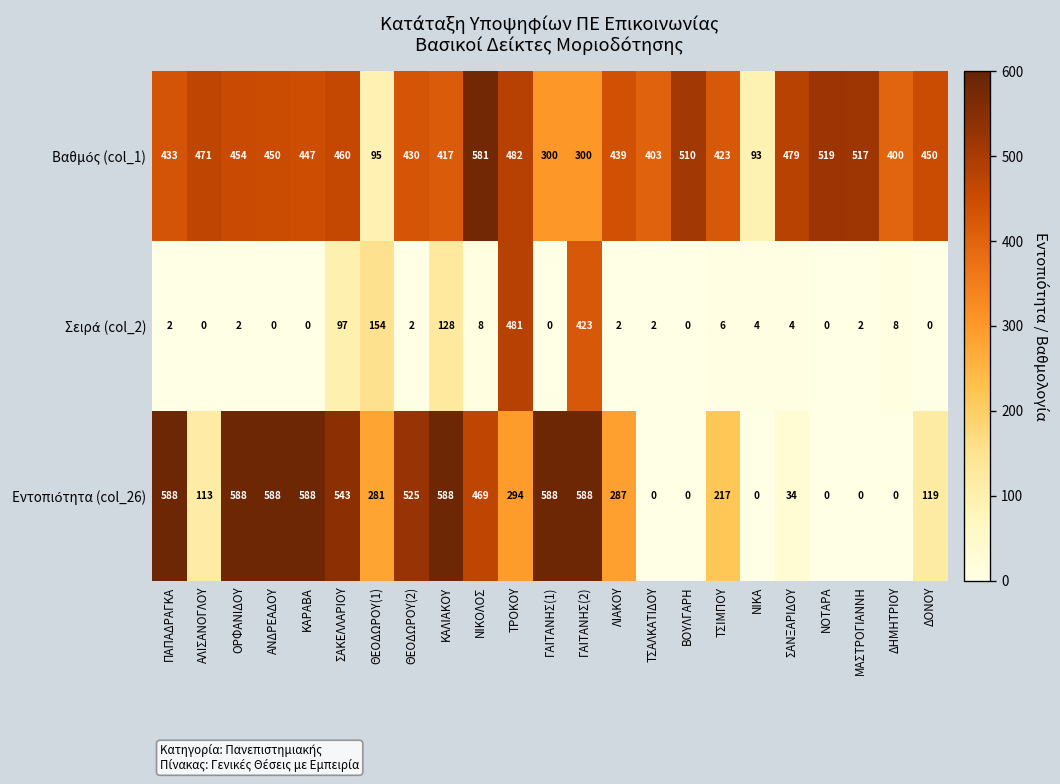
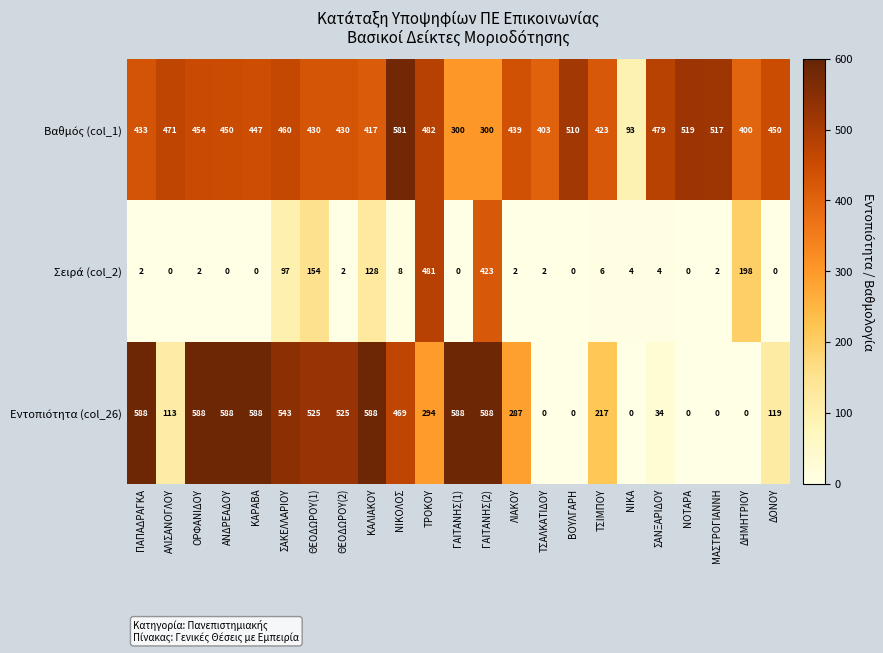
Βαθμός (col_1), ΘΕΟΔΩΡΟΥ(1): 95 -> 430
Σειρά (col_2), ΔΗΜΗΤΡΙΟΥ: 8 -> 198
Εντοπιότητα (col_26), ΘΕΟΔΩΡΟΥ(1): 281 -> 525
